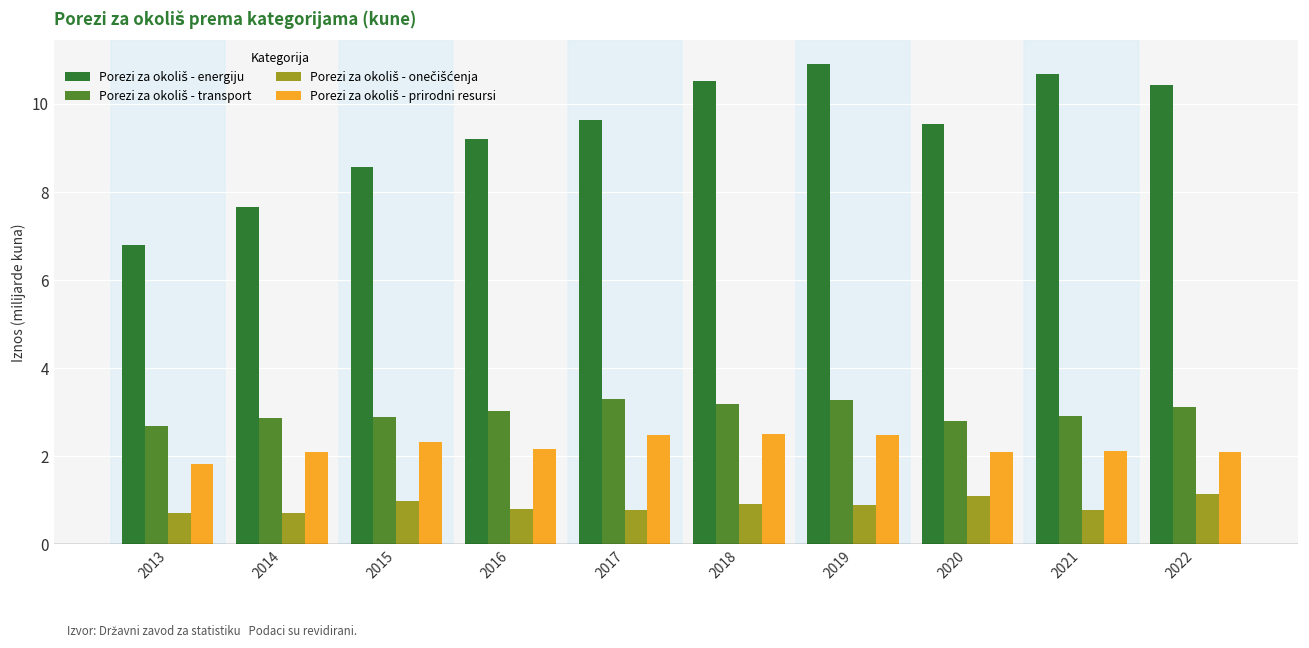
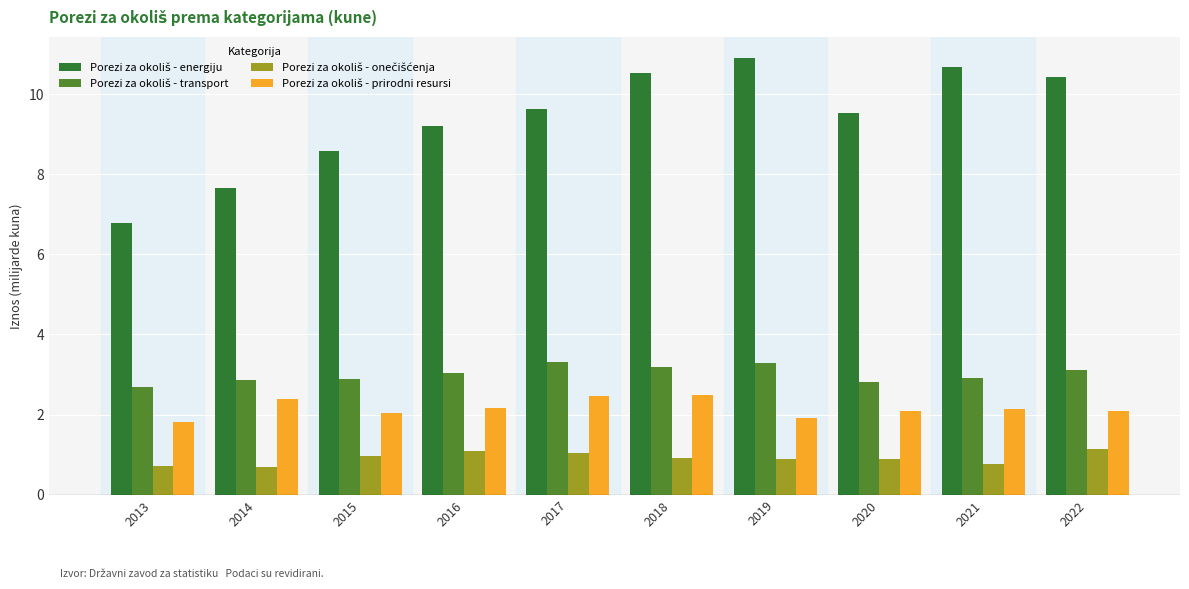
Porezi za okoliš - prirodni resursi, 2014: 2.1 -> 2.4
Porezi za okoliš - prirodni resursi, 2015: 2.3 -> 2.0
Porezi za okoliš - onečišćenja, 2016: 0.8 -> 1.1
Porezi za okoliš - onečišćenja, 2017: 0.8 -> 1.0
Porezi za okoliš - prirodni resursi, 2019: 2.5 -> 1.9
Porezi za okoliš - onečišćenja, 2020: 1.1 -> 0.9
